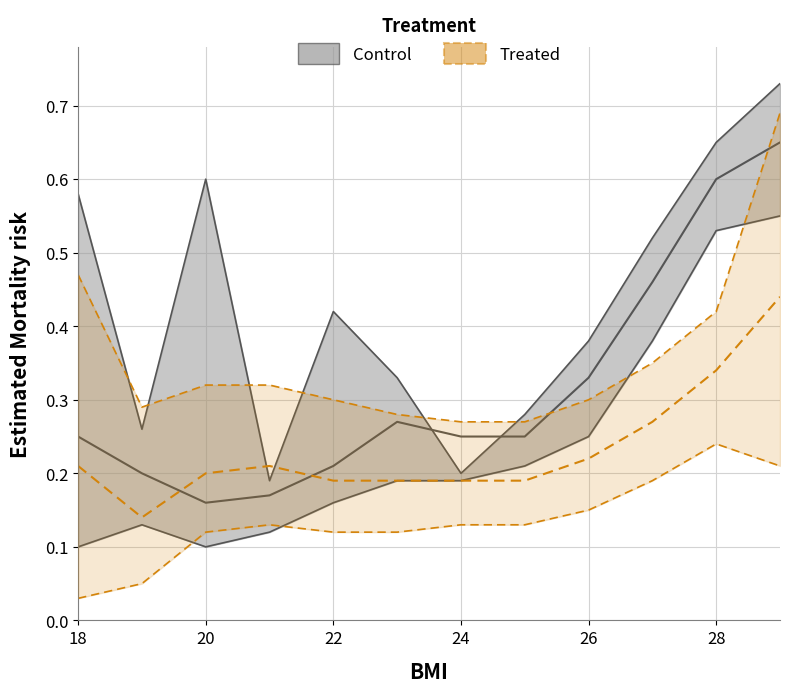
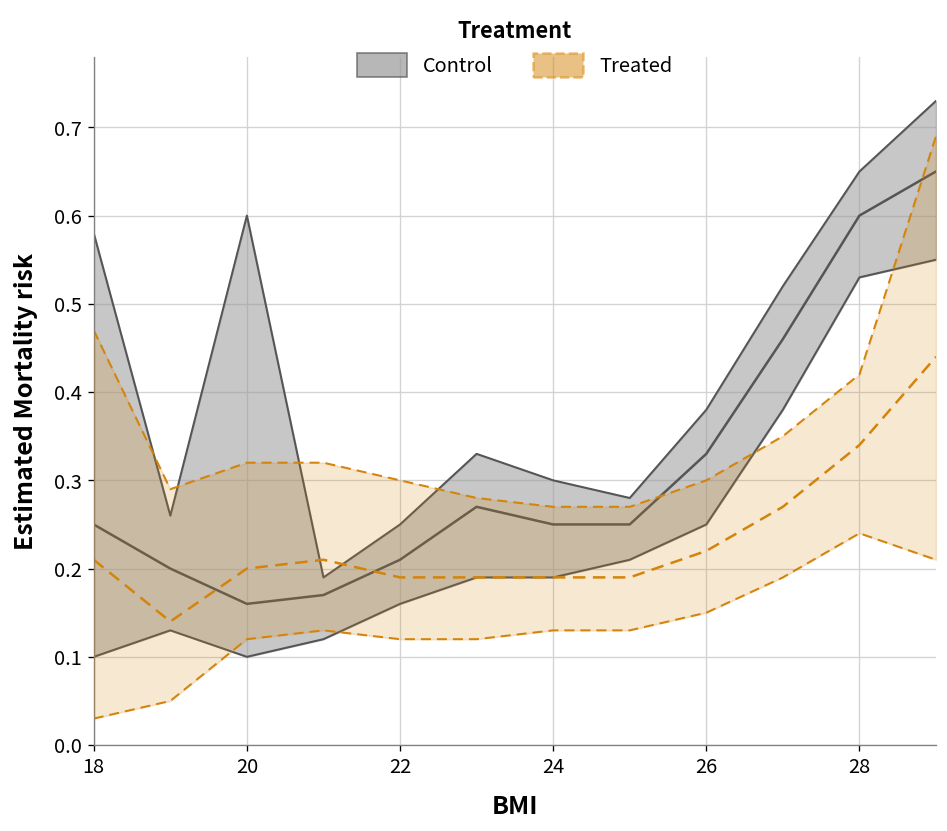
Control, 22: 0.42 -> 0.25
Control, 24: 0.2 -> 0.3
